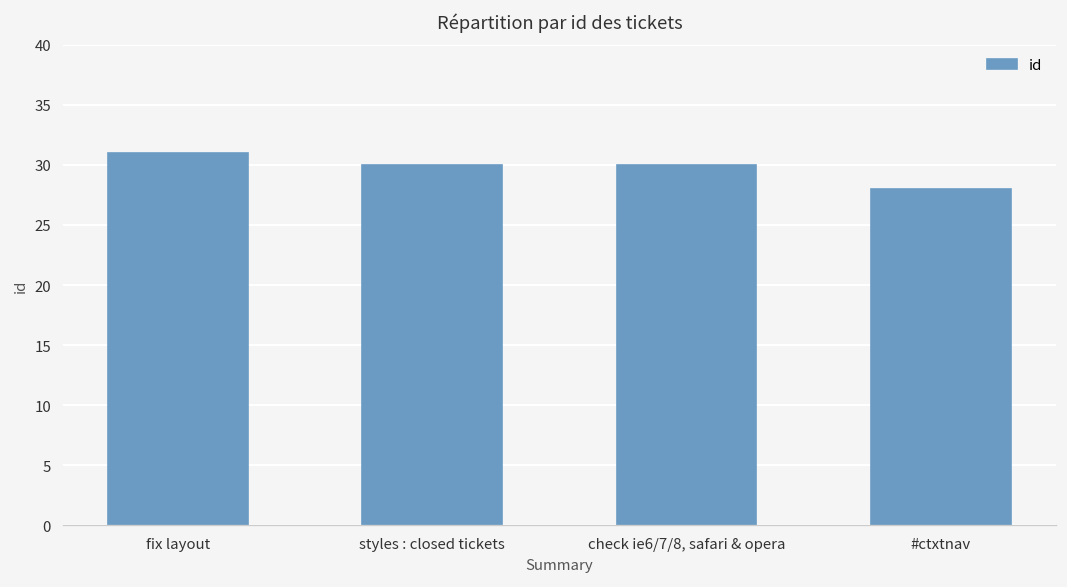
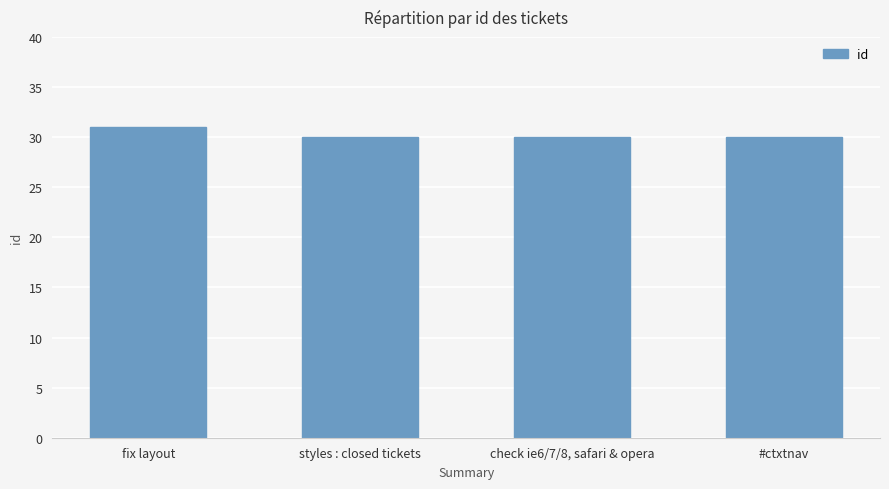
#ctxtnav: 28 -> 30
